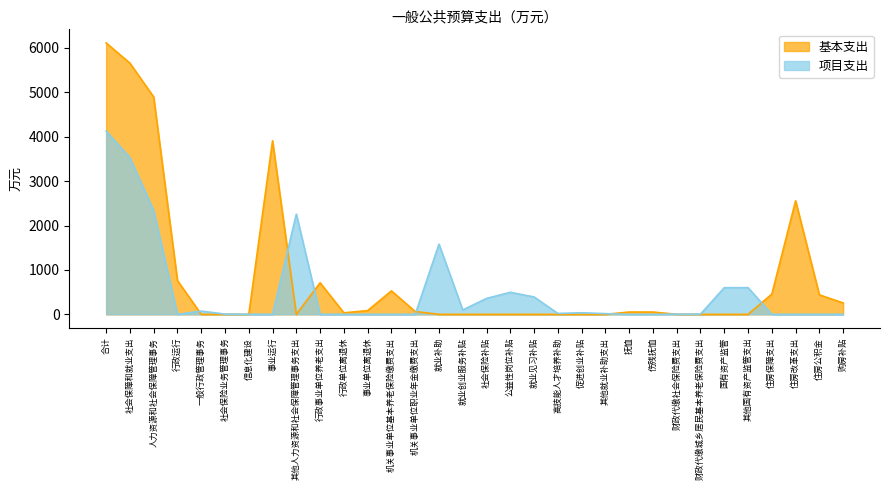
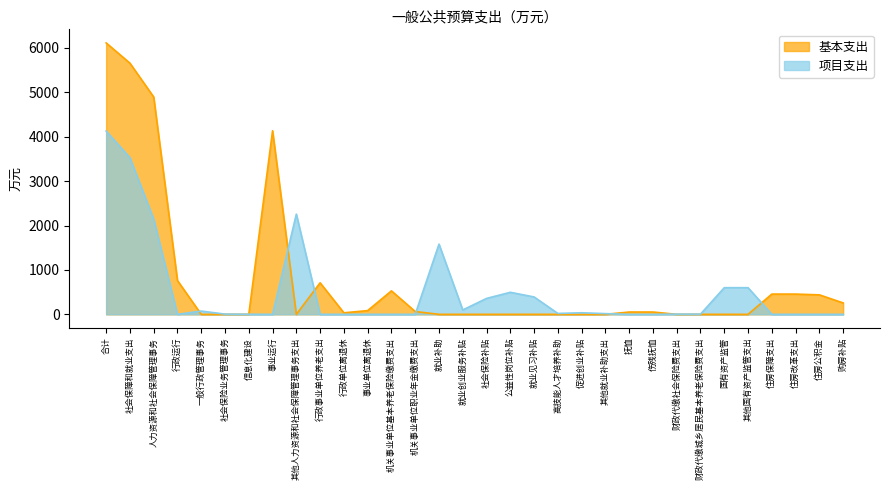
项目支出, 人力资源和社会保障管理事务: 2300 -> 2100
基本支出, 事业运行: 3900 -> 4100
基本支出, 住房改革支出: 2600 -> 500
